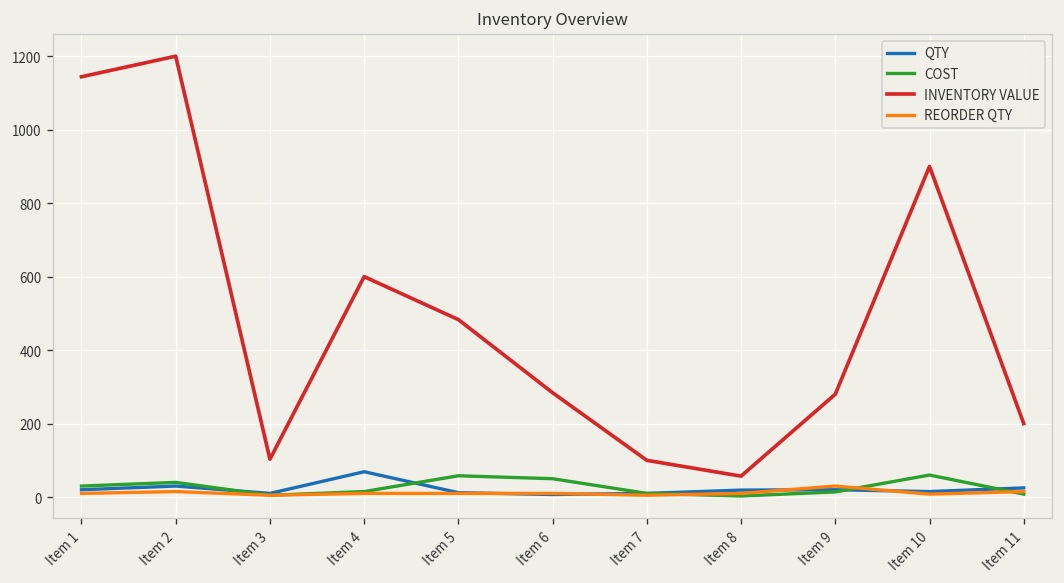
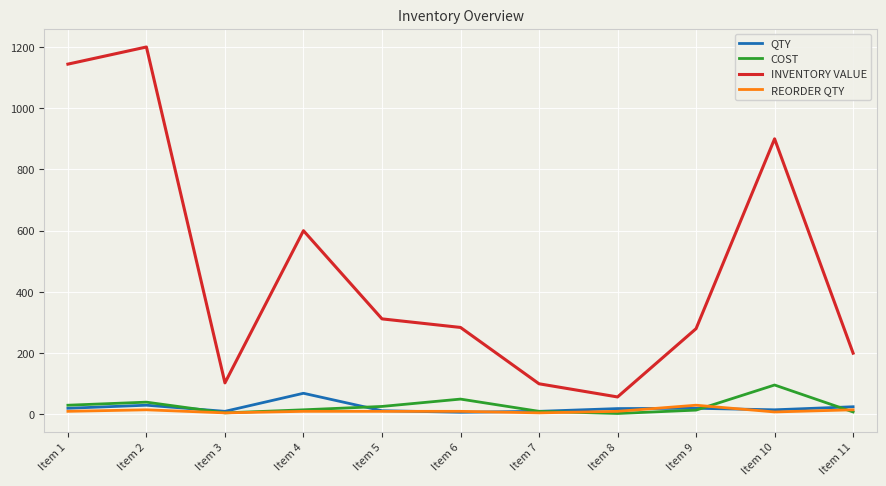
COST, Item 5: 60 -> 30
INVENTORY VALUE, Item 5: 480 -> 310
COST, Item 10: 60 -> 100
